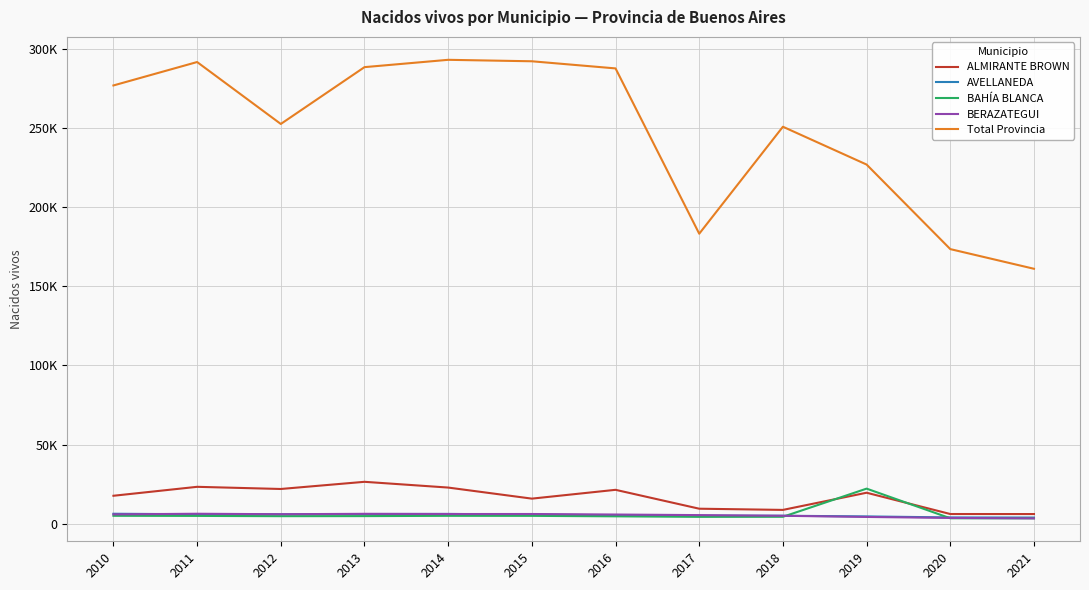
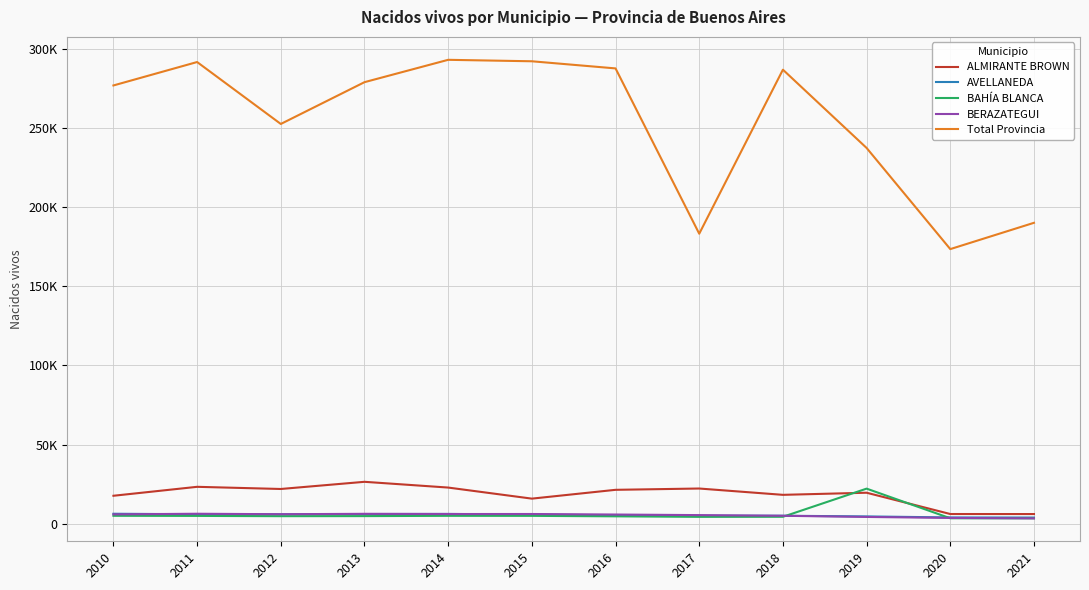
Total Provincia, 2013: 288000 -> 279000
ALMIRANTE BROWN, 2017: 9000 -> 22000
ALMIRANTE BROWN, 2018: 9000 -> 18000
Total Provincia, 2018: 251000 -> 287000
Total Provincia, 2019: 227000 -> 237000
Total Provincia, 2021: 161000 -> 190000
